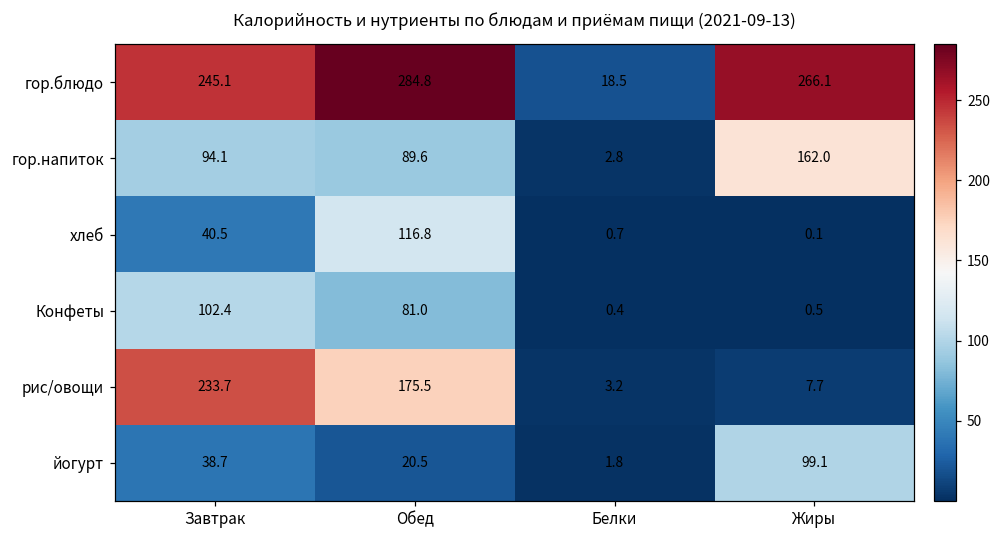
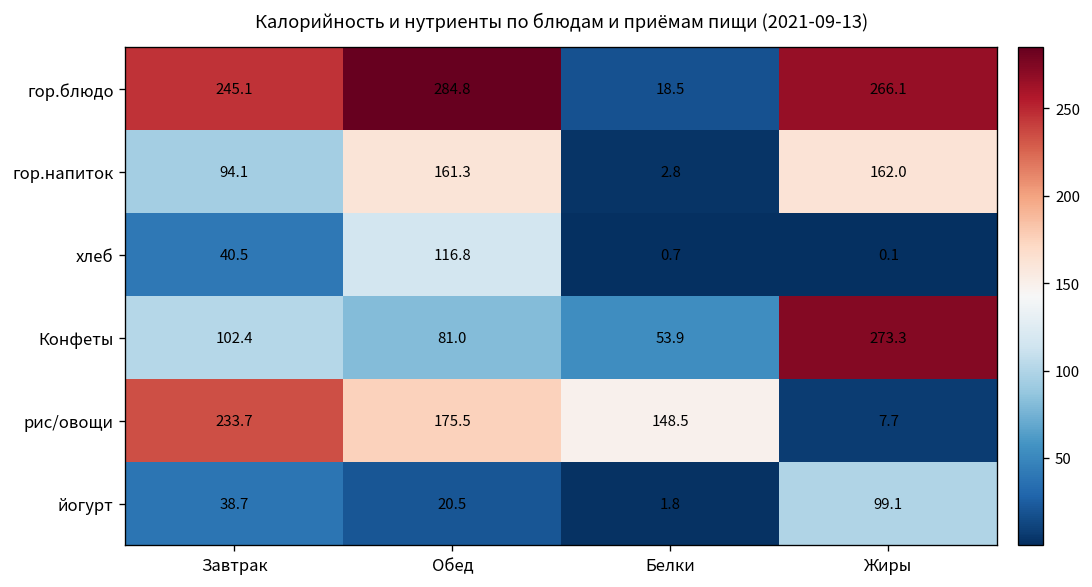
гор.напиток, Обед: 89.6 -> 161.3
Конфеты, Белки: 0.4 -> 53.9
Конфеты, Жиры: 0.5 -> 273.3
рис/овощи, Белки: 3.2 -> 148.5
